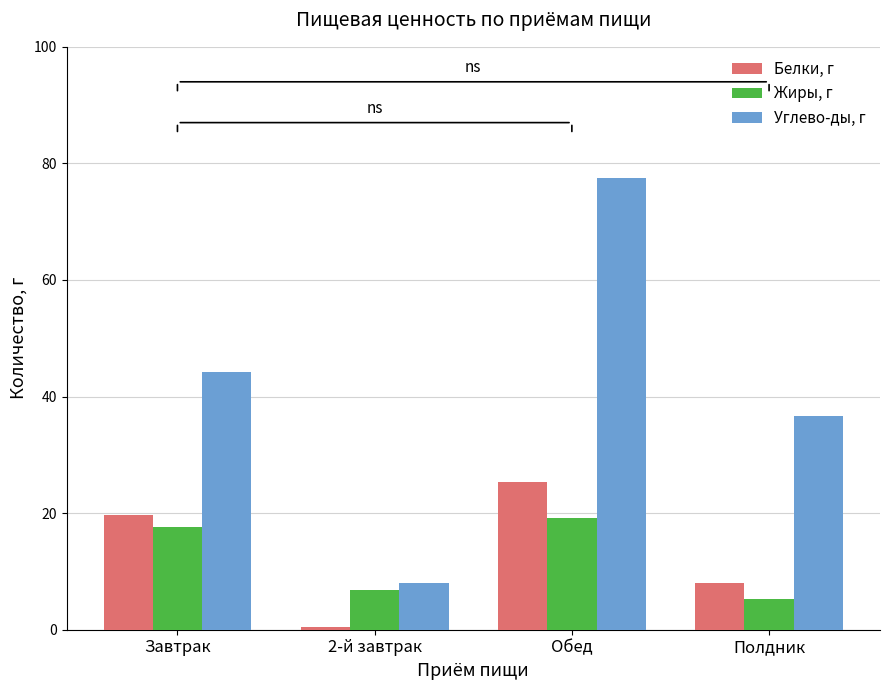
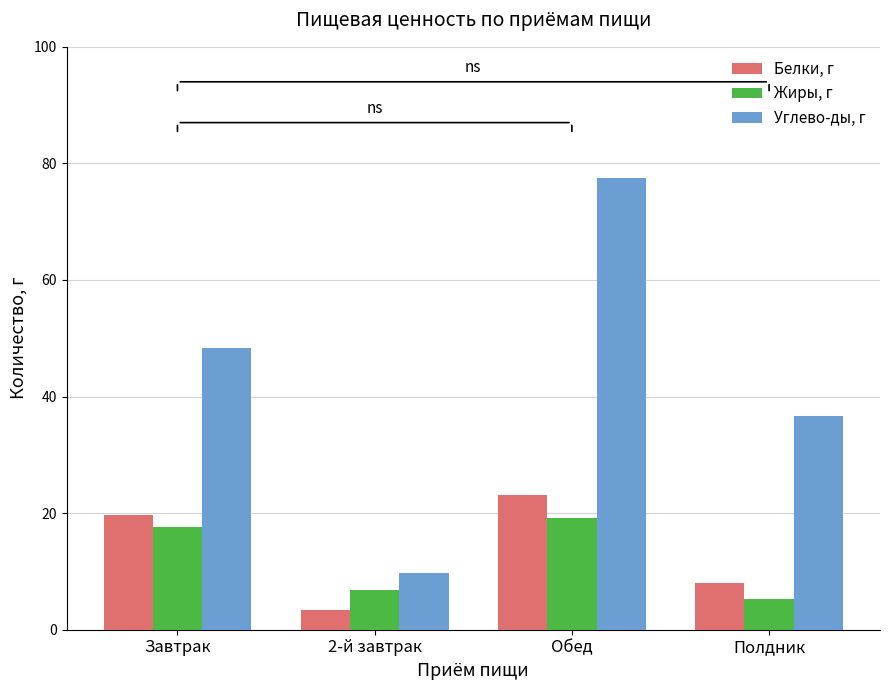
Углево-ды, г, Завтрак: 44 -> 48
Белки, г, 2-й завтрак: 0 -> 3
Углево-ды, г, 2-й завтрак: 8 -> 10
Белки, г, Обед: 25 -> 23
